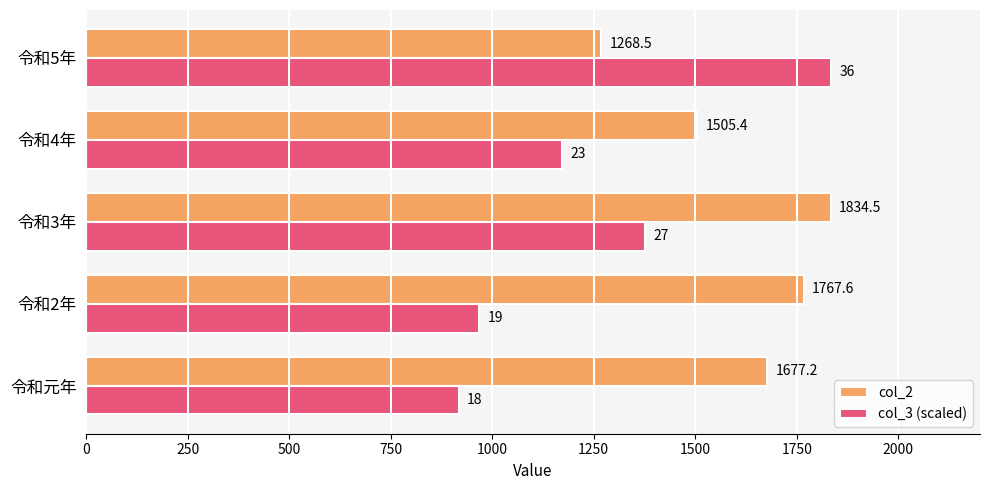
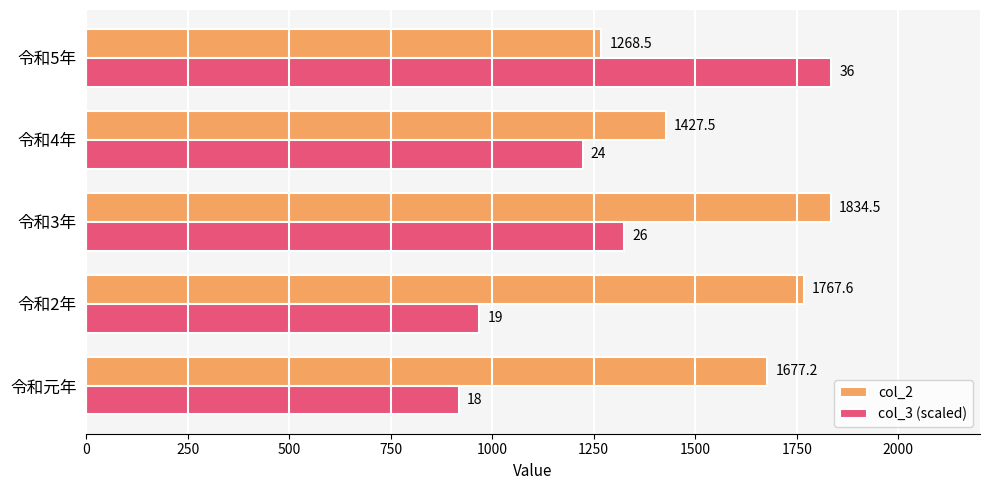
col_2, 令和4年: 1505.4 -> 1427.5
col_3 (scaled), 令和4年: 23 -> 24
col_3 (scaled), 令和3年: 27 -> 26
